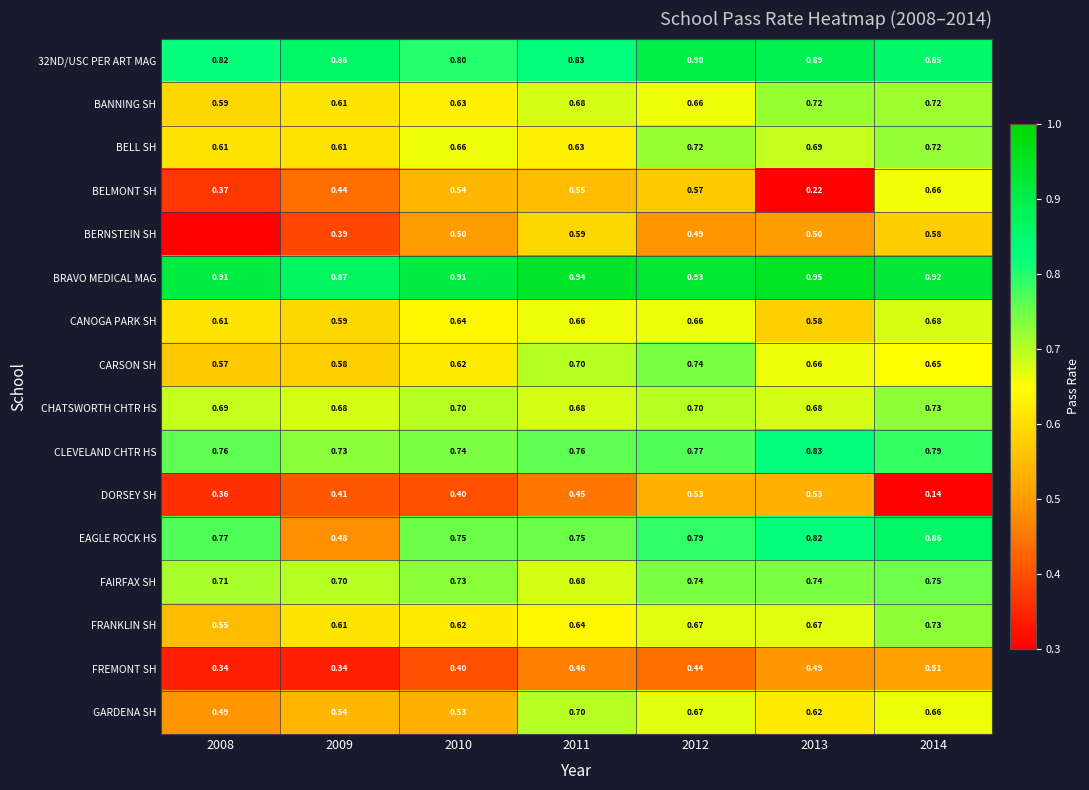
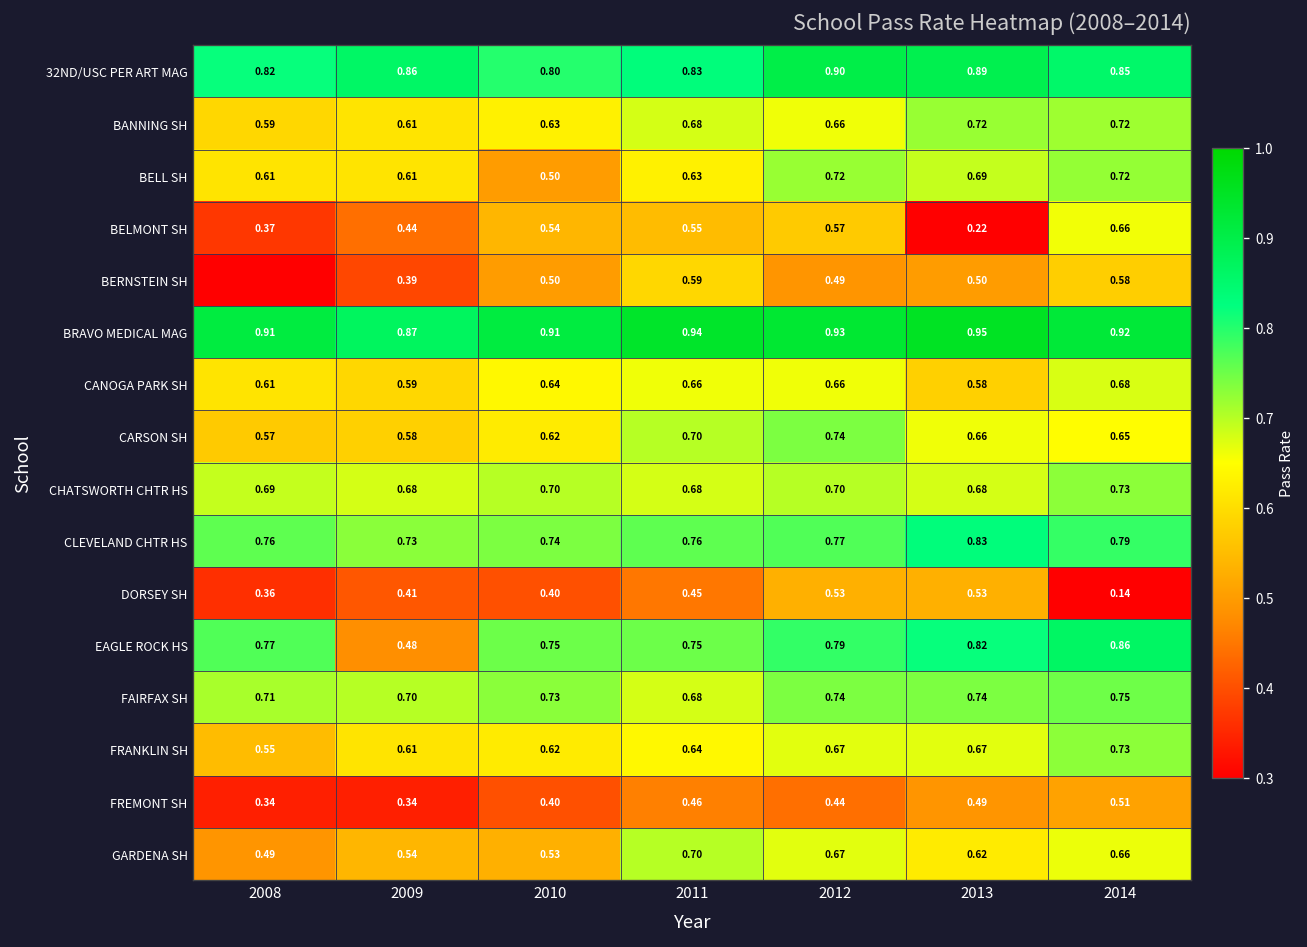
BELL SH, 2010: 0.66 -> 0.50
